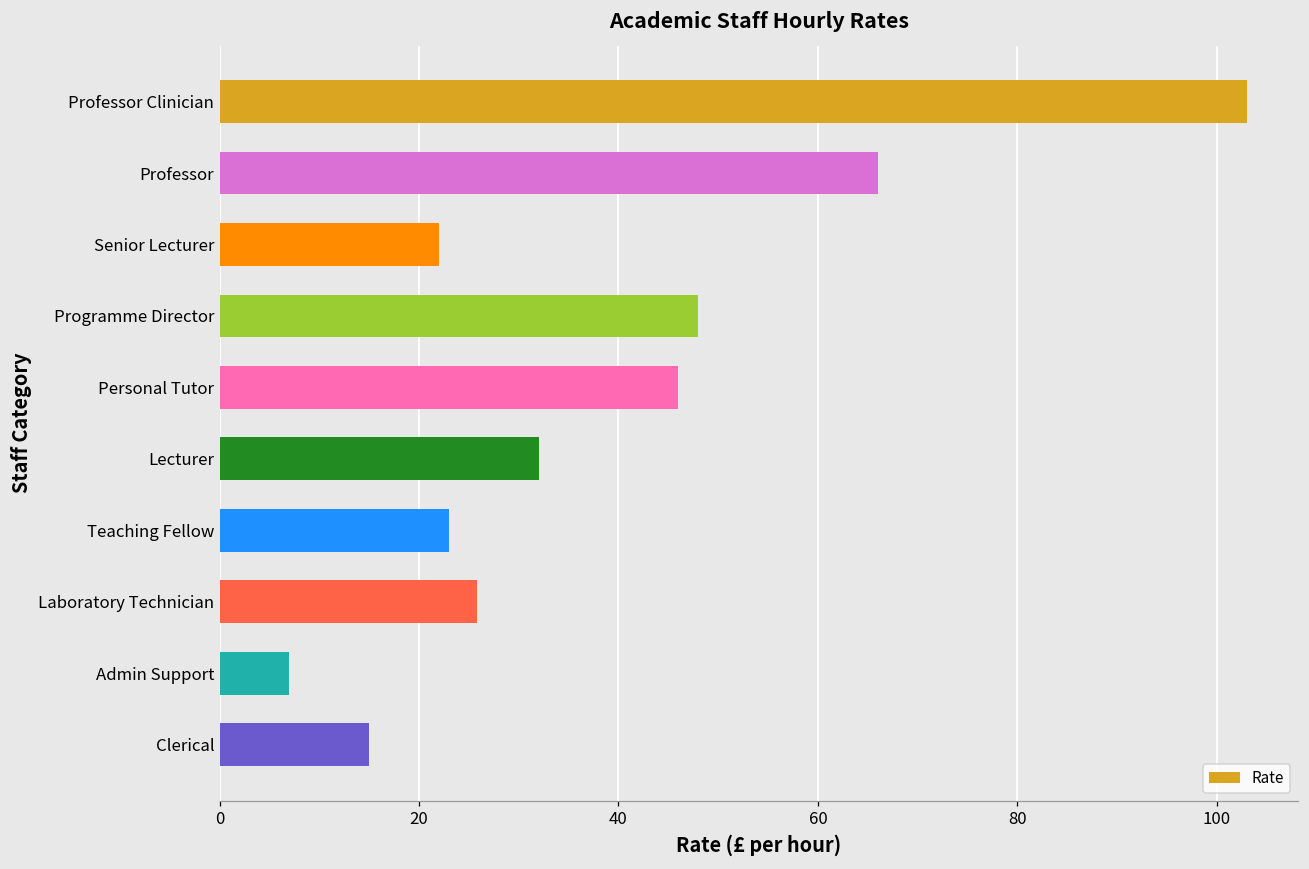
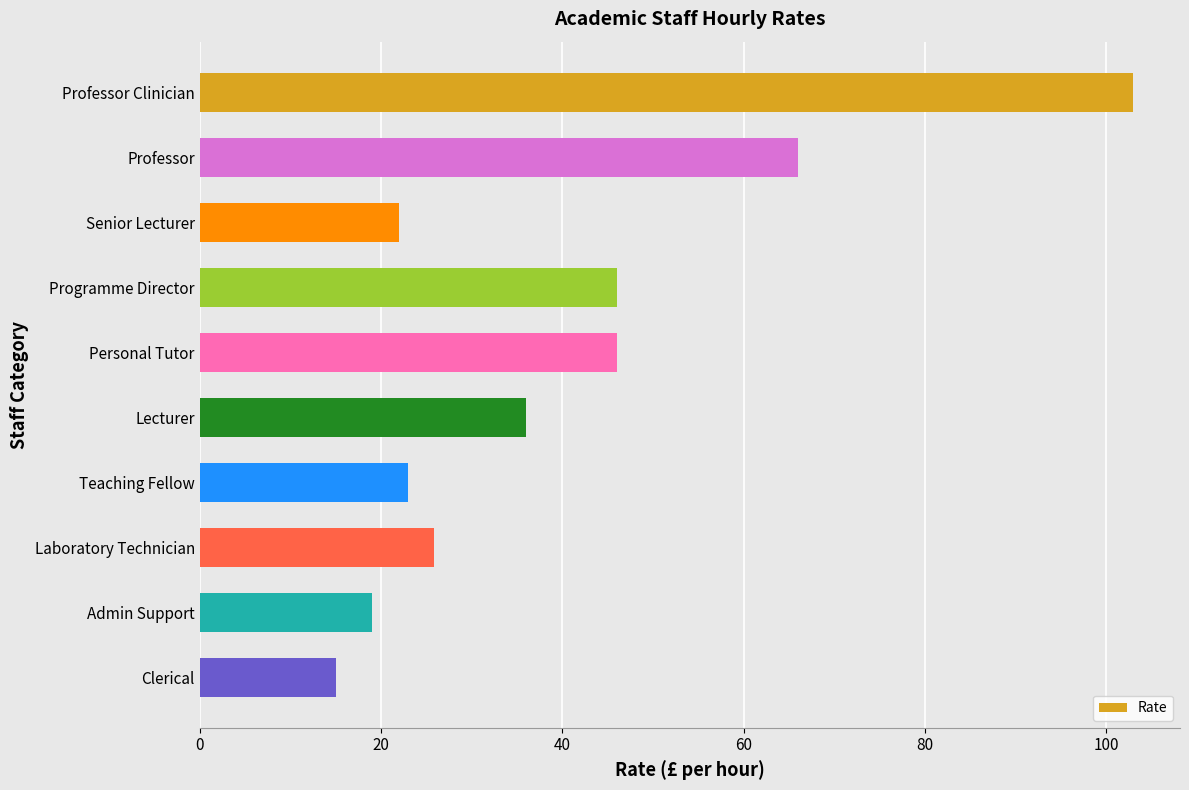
Programme Director: 48 -> 46
Lecturer: 32 -> 36
Admin Support: 7 -> 19
